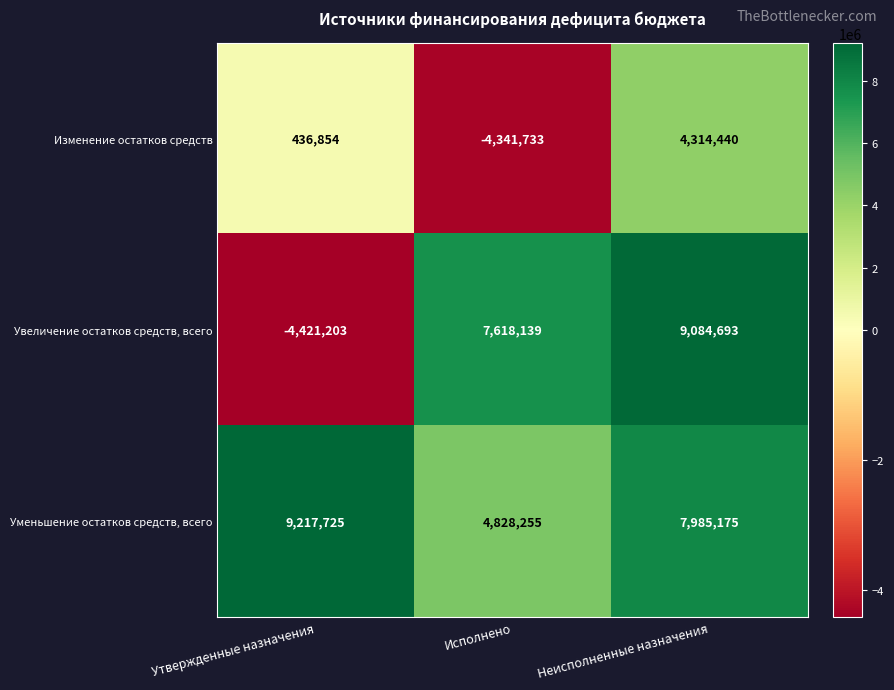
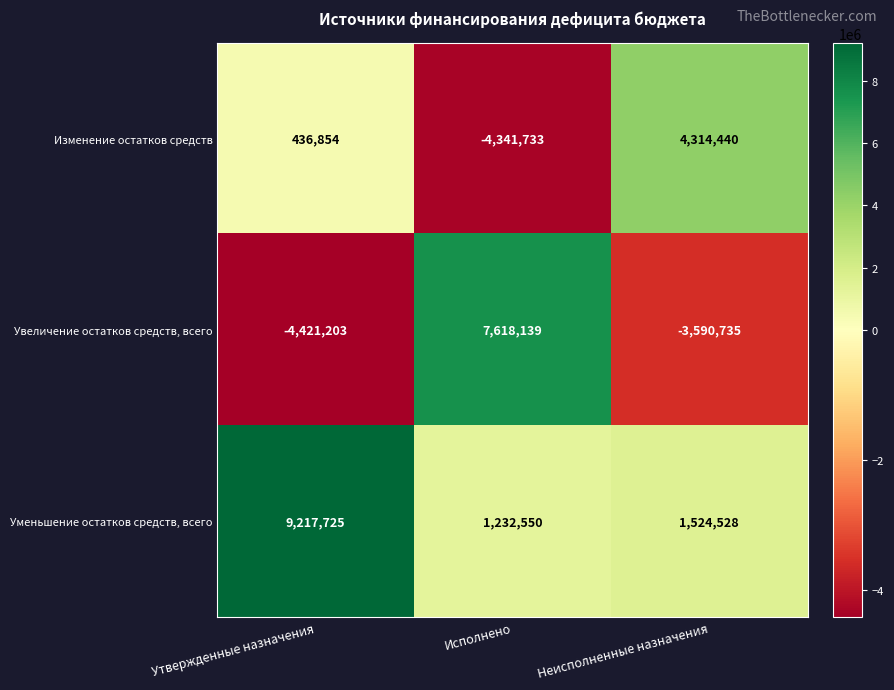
Увеличение остатков средств, всего, Неисполненные назначения: 9,084,693 -> -3,590,735
Уменьшение остатков средств, всего, Исполнено: 4,828,255 -> 1,232,550
Уменьшение остатков средств, всего, Неисполненные назначения: 7,985,175 -> 1,524,528
